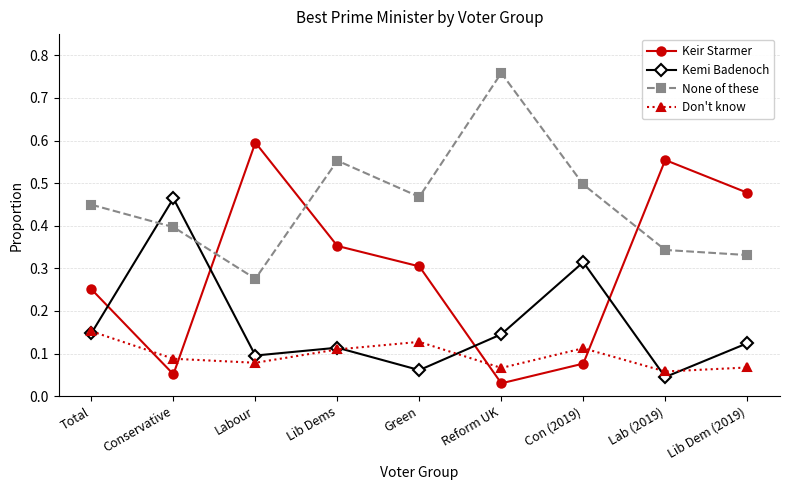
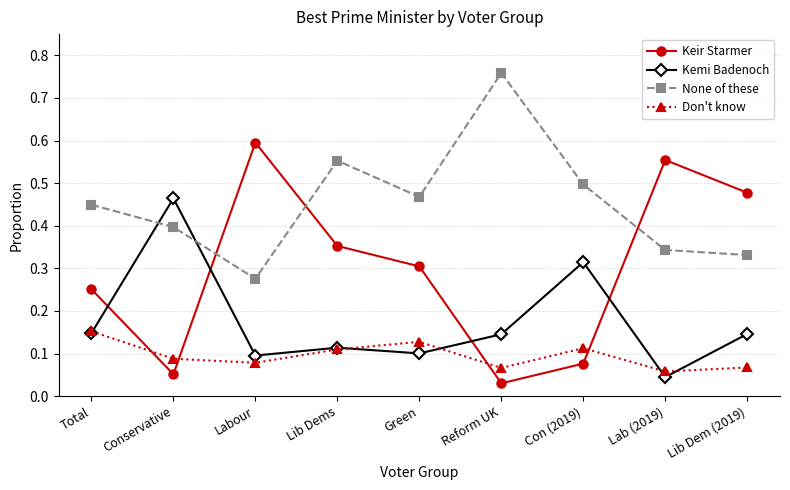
Kemi Badenoch, Green: 0.06 -> 0.10
Kemi Badenoch, Lib Dem (2019): 0.12 -> 0.15
